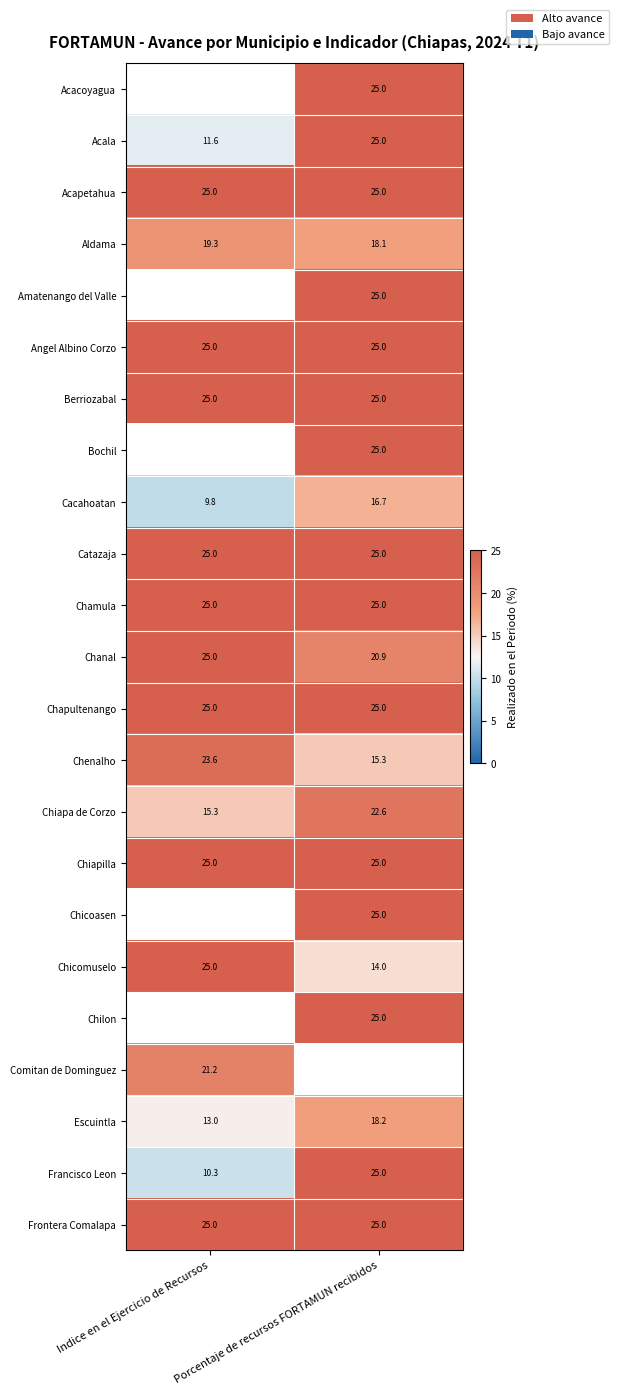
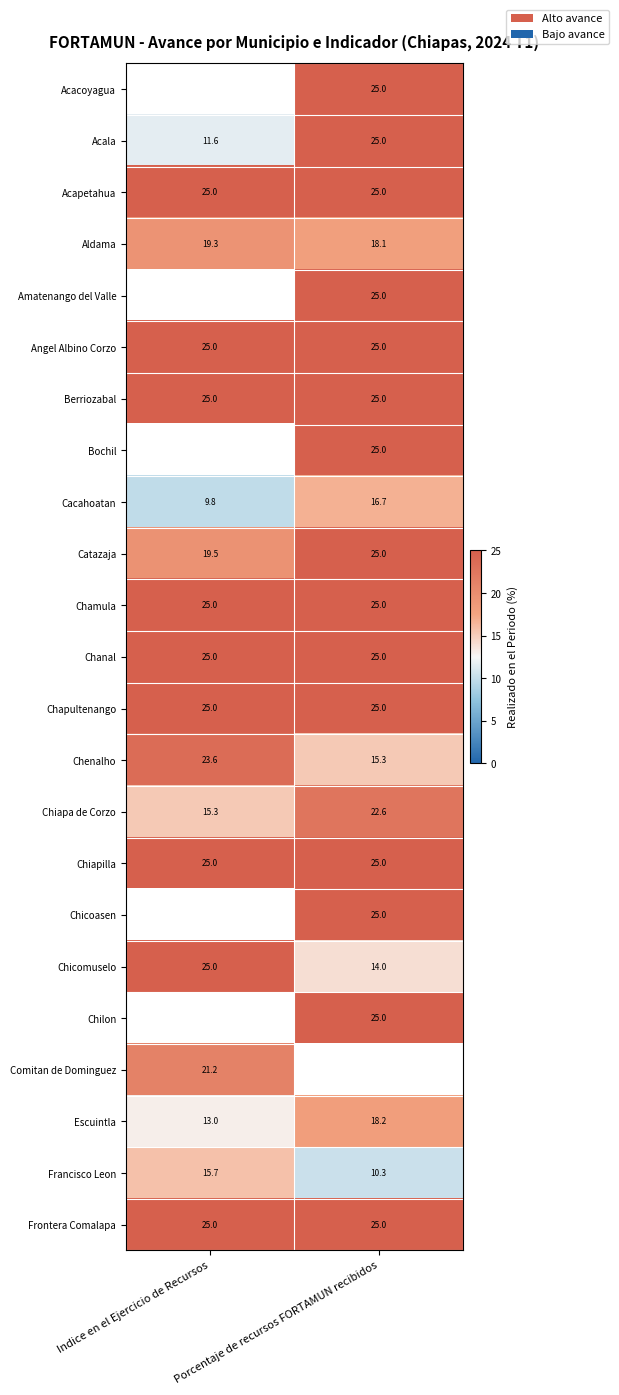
Catazaja, Indice en el Ejercicio de Recursos: 25.0 -> 19.5
Chanal, Porcentaje de recursos FORTAMUN recibidos: 20.9 -> 25.0
Francisco Leon, Indice en el Ejercicio de Recursos: 10.3 -> 15.7
Francisco Leon, Porcentaje de recursos FORTAMUN recibidos: 25.0 -> 10.3
